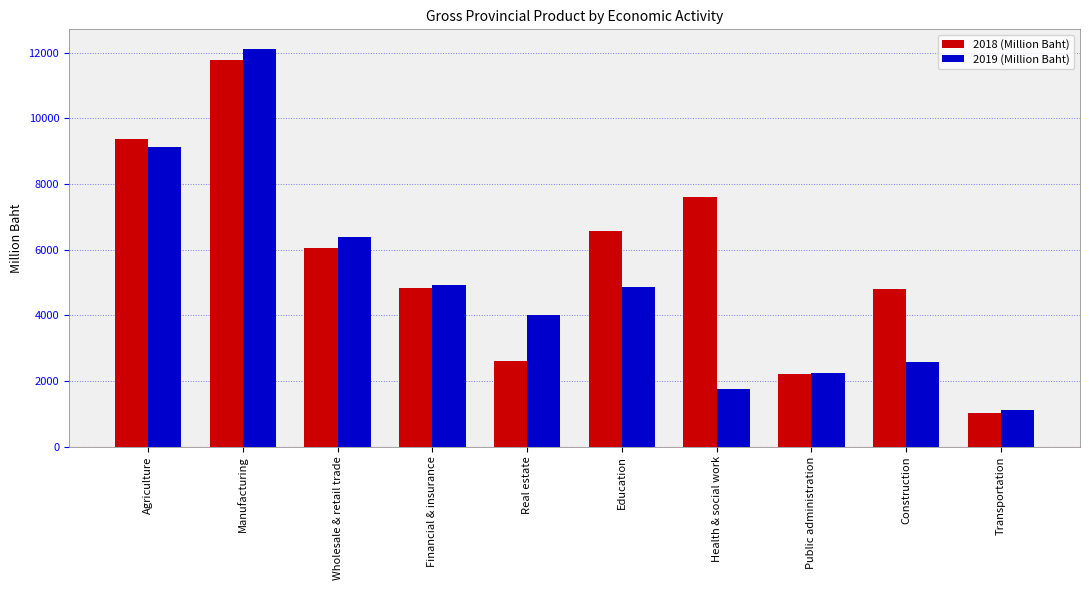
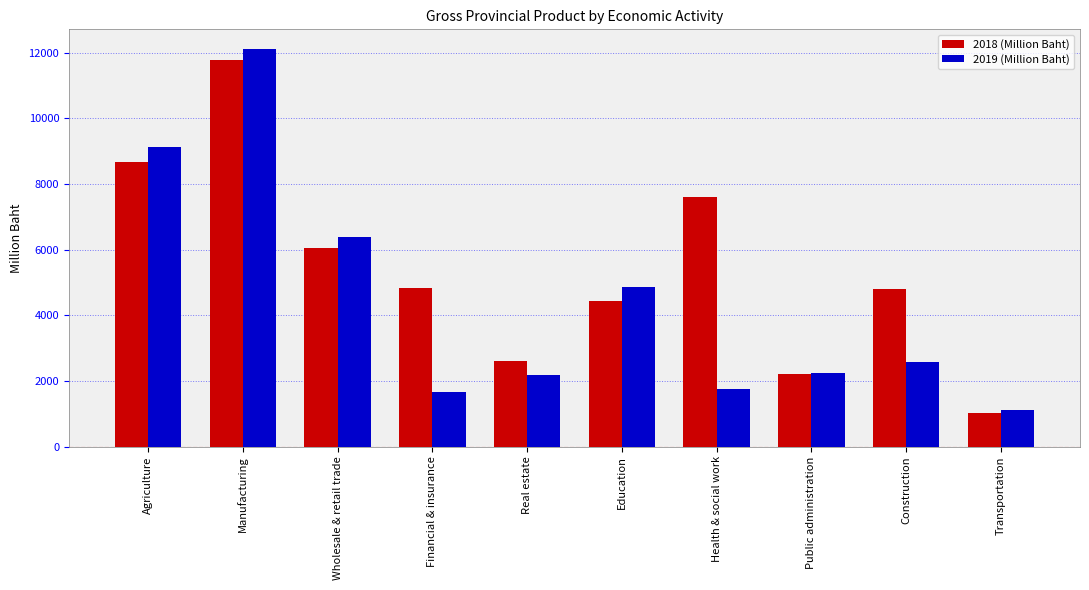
2018 (Million Baht), Agriculture: 9400 -> 8700
2019 (Million Baht), Financial & insurance: 4900 -> 1700
2019 (Million Baht), Real estate: 4000 -> 2200
2018 (Million Baht), Education: 6600 -> 4400
